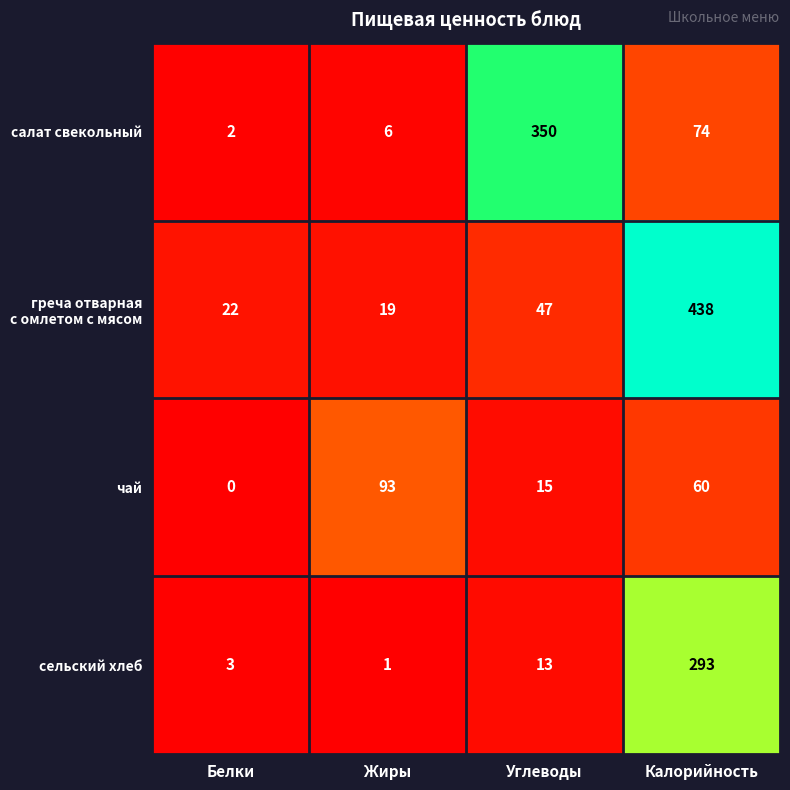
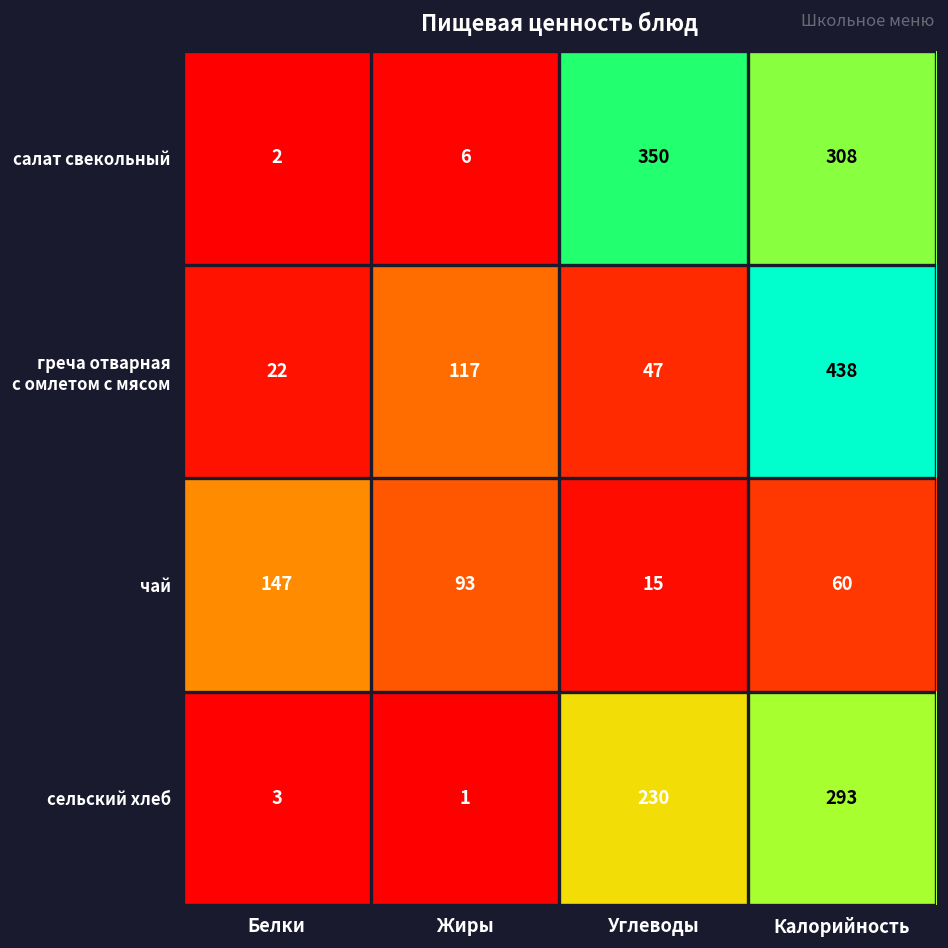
салат свекольный, Калорийность: 74 -> 308
греча отварная с омлетом с мясом, Жиры: 19 -> 117
чай, Белки: 0 -> 147
сельский хлеб, Углеводы: 13 -> 230
